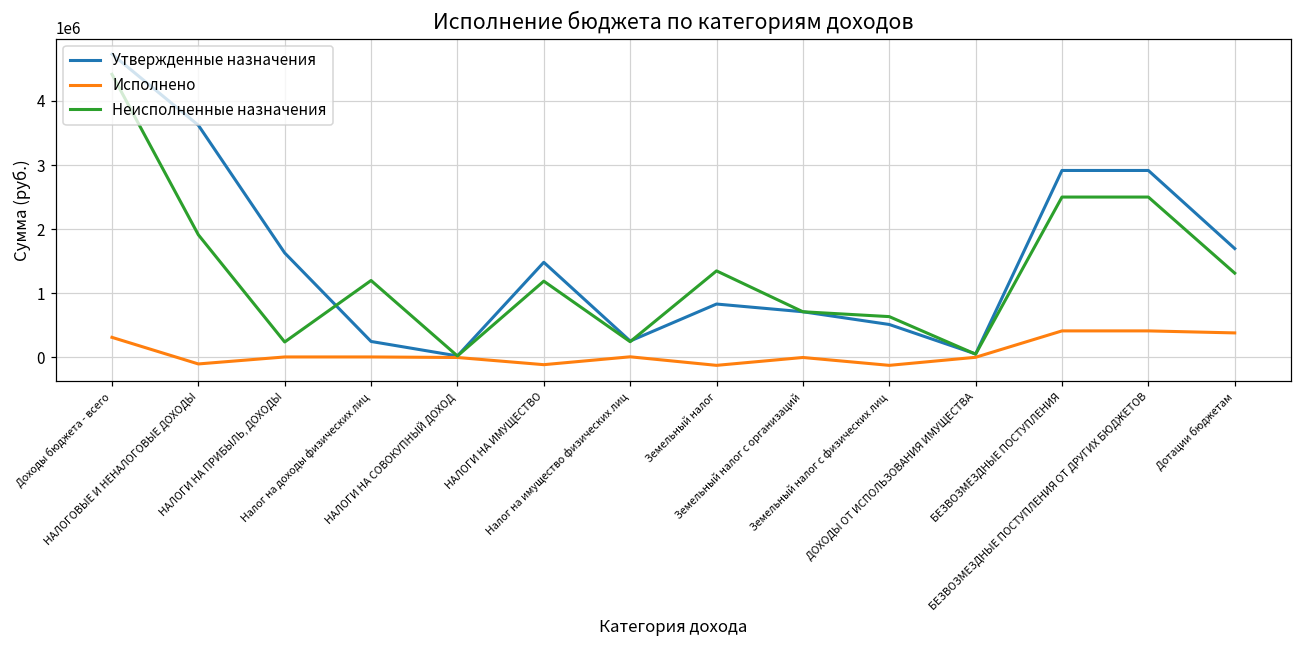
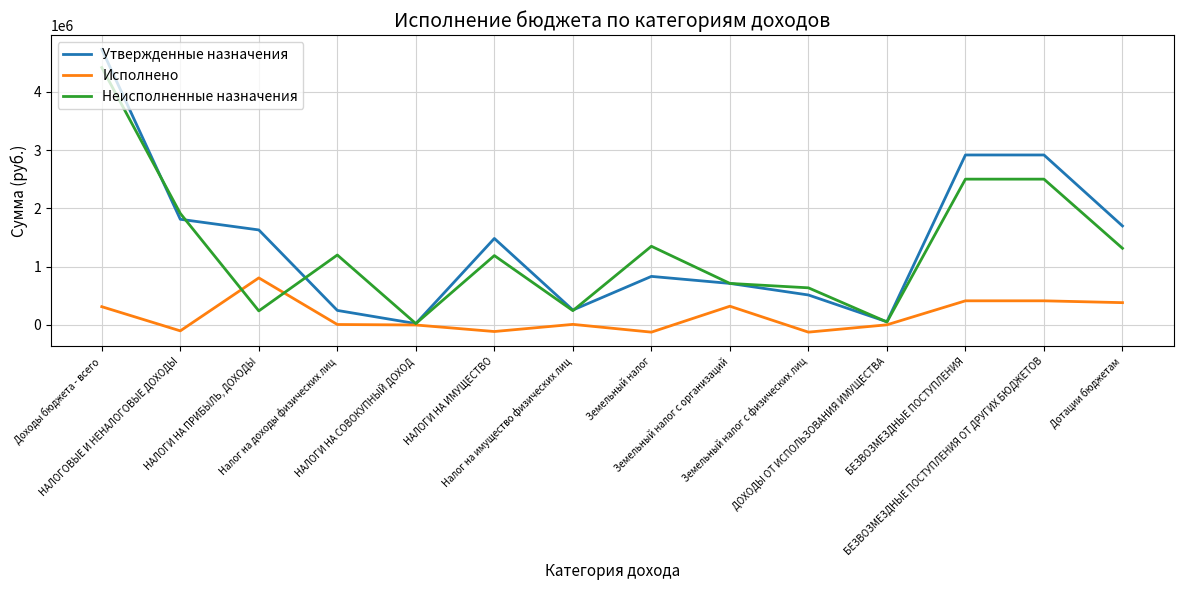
Утвержденные назначения, НАЛОГОВЫЕ И НЕНАЛОГОВЫЕ ДОХОДЫ: 3600000 -> 1800000
Исполнено, НАЛОГИ НА ПРИБЫЛЬ, ДОХОДЫ: 0 -> 800000
Исполнено, Земельный налог с организаций: 0 -> 300000
